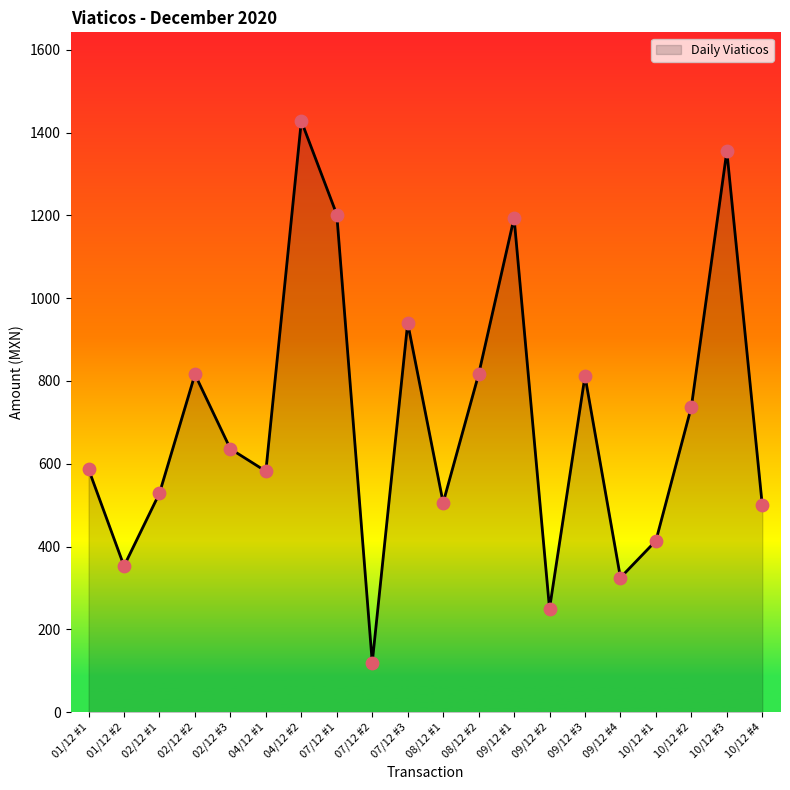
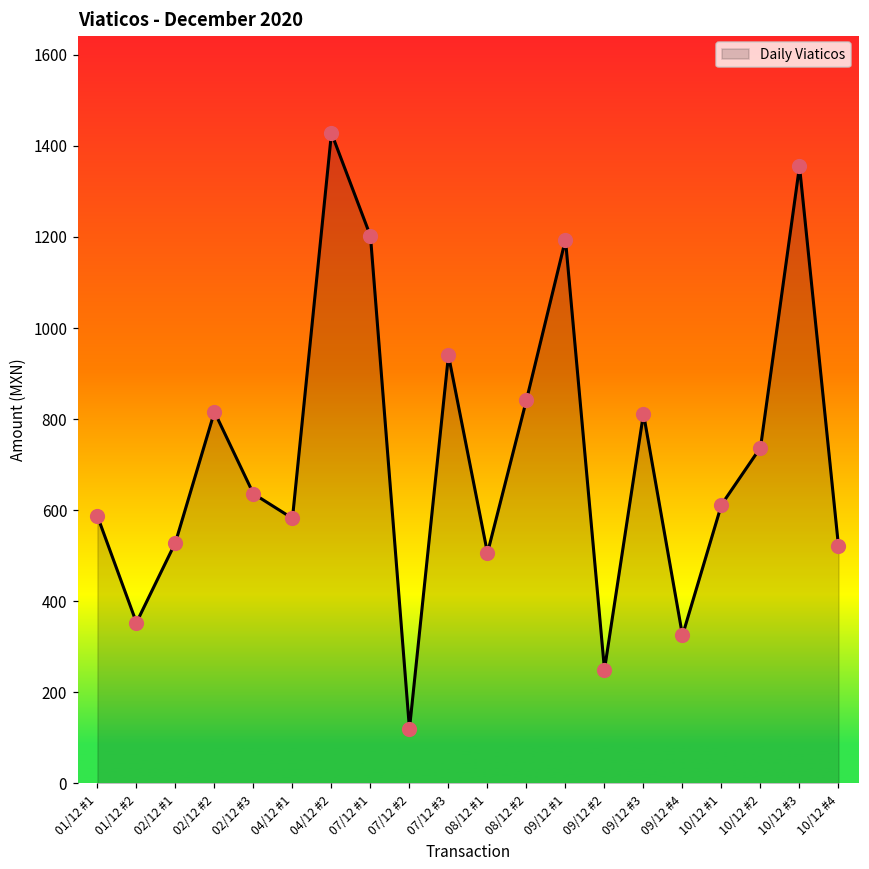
08/12 #2: 820 -> 840
10/12 #1: 410 -> 610
10/12 #4: 500 -> 520
